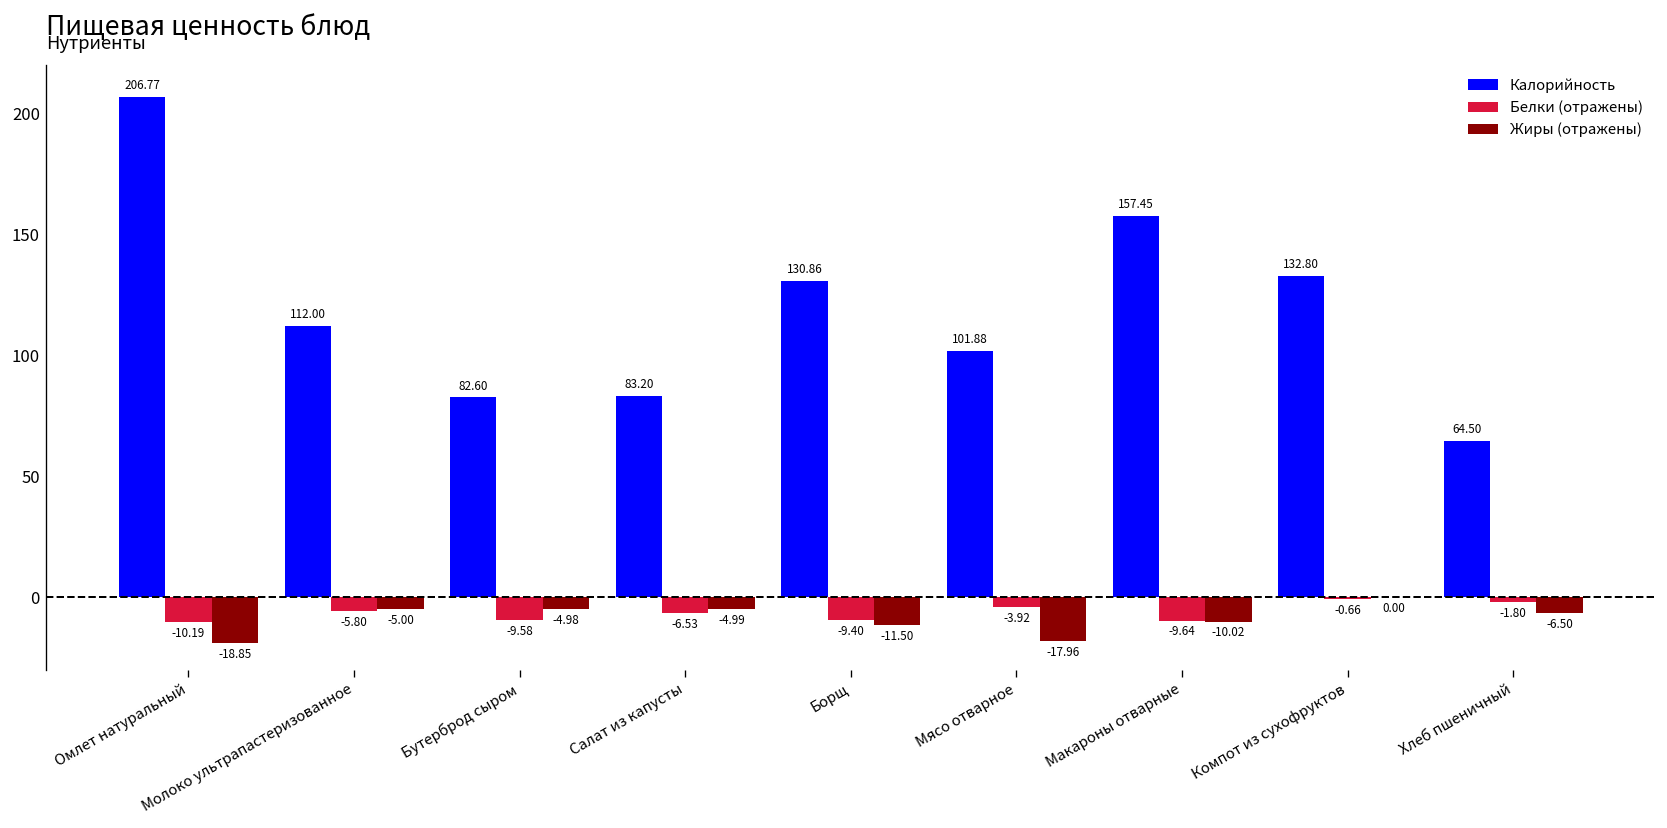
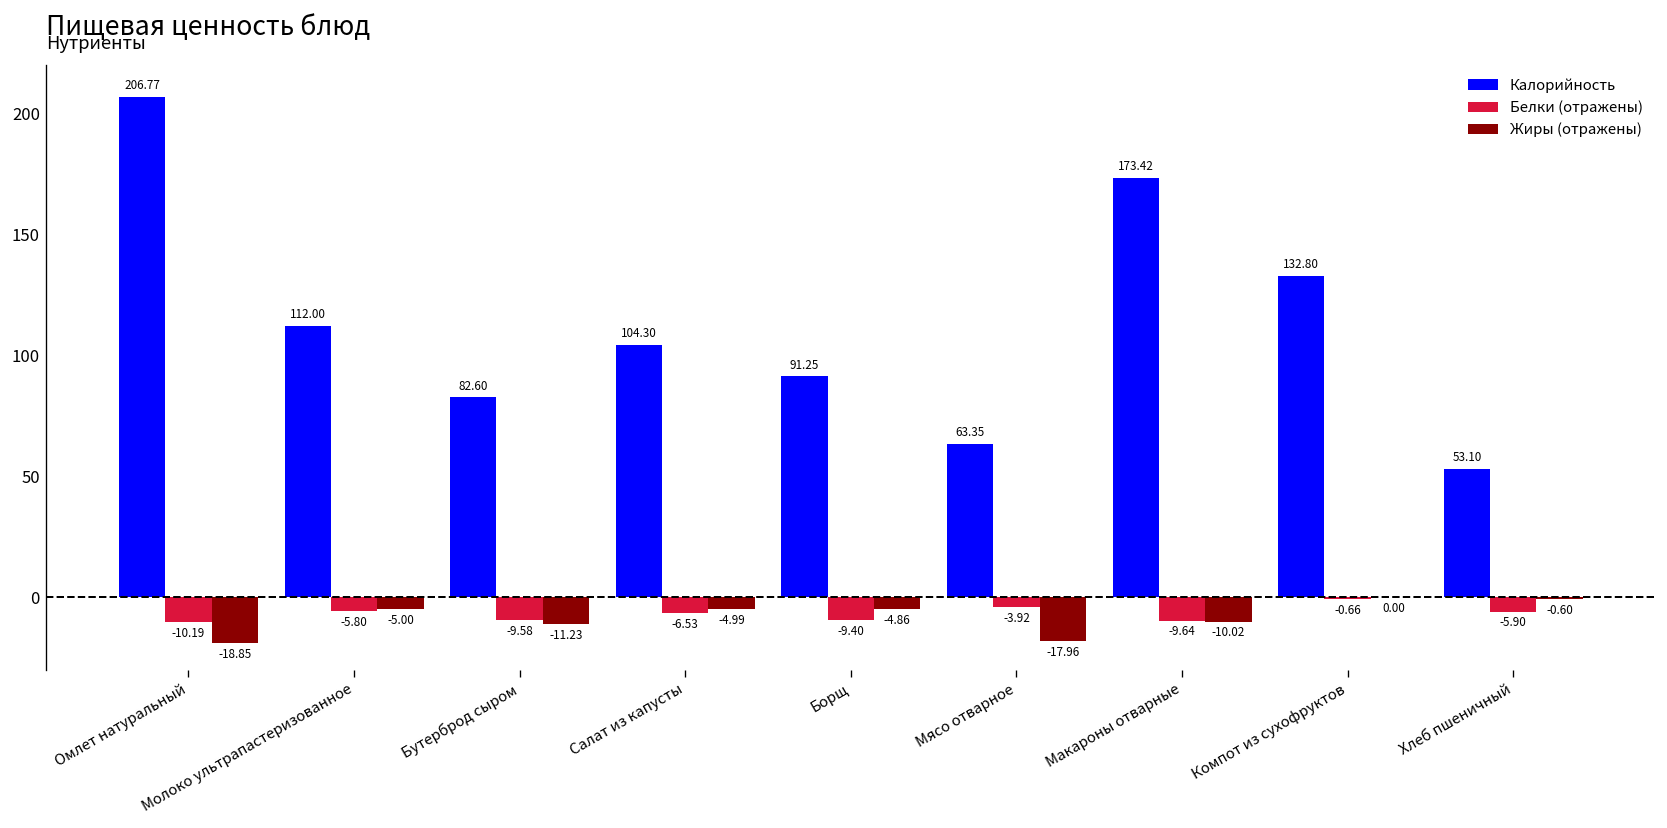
Жиры (отражены), Бутерброд сыром: -4.98 -> -11.23
Калорийность, Салат из капусты: 83.20 -> 104.30
Калорийность, Борщ: 130.86 -> 91.25
Жиры (отражены), Борщ: -11.50 -> -4.86
Калорийность, Мясо отварное: 101.88 -> 63.35
Калорийность, Макароны отварные: 157.45 -> 173.42
Калорийность, Хлеб пшеничный: 64.50 -> 53.10
Белки (отражены), Хлеб пшеничный: -1.80 -> -5.90
Жиры (отражены), Хлеб пшеничный: -6.50 -> -0.60
